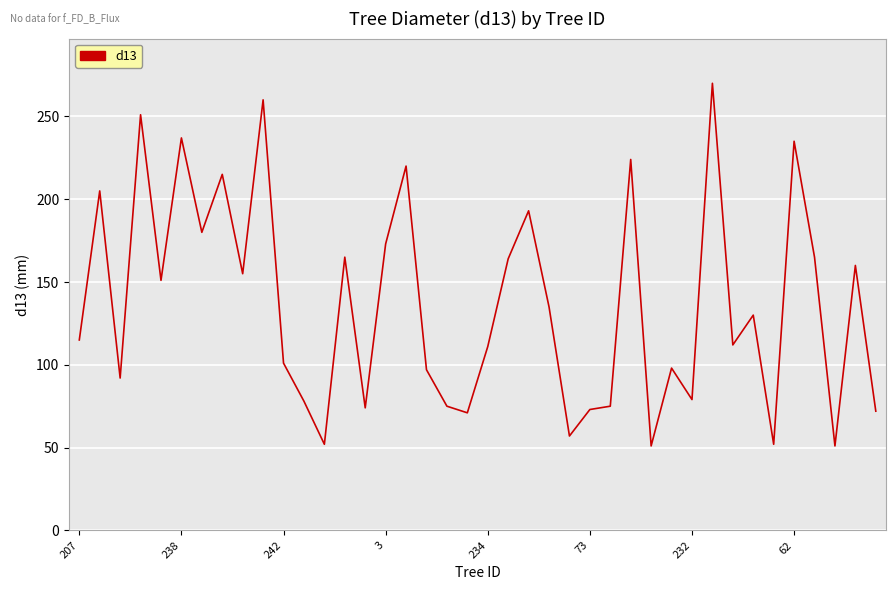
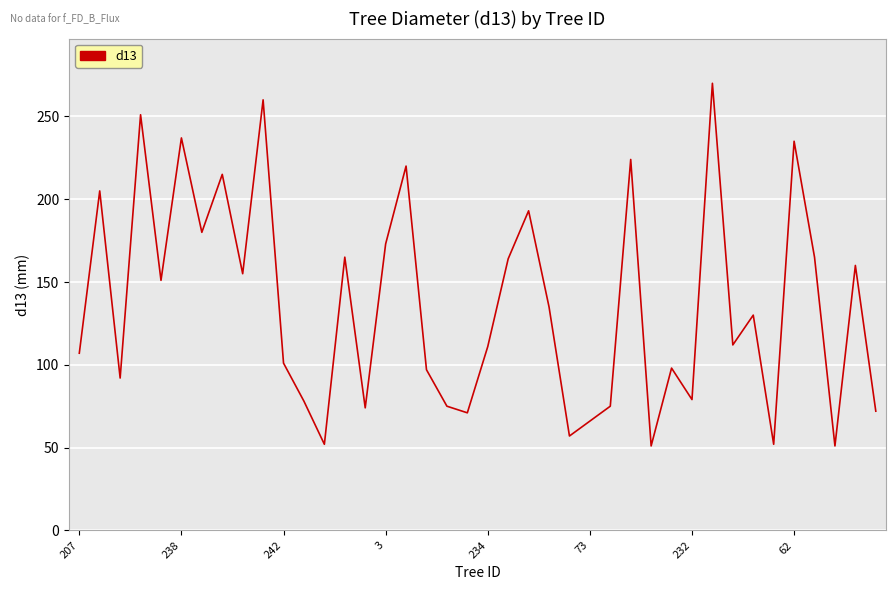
207: 115 -> 107
73: 73 -> 66
